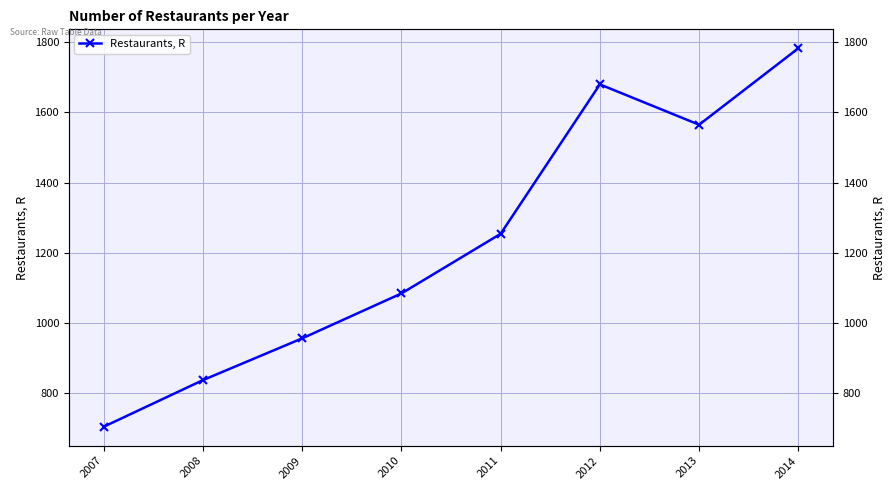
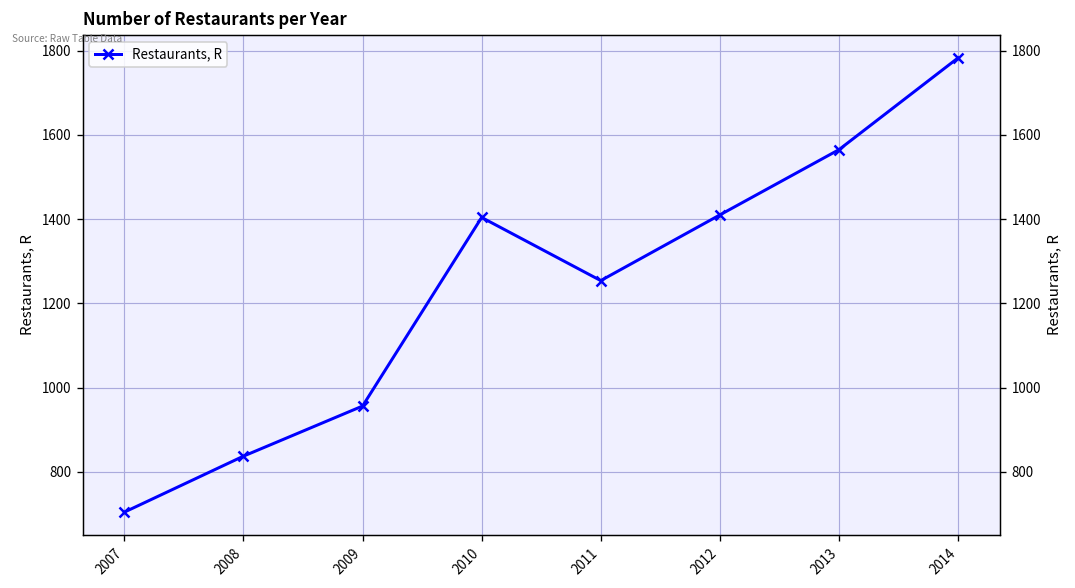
2010: 1080 -> 1400
2012: 1680 -> 1410
